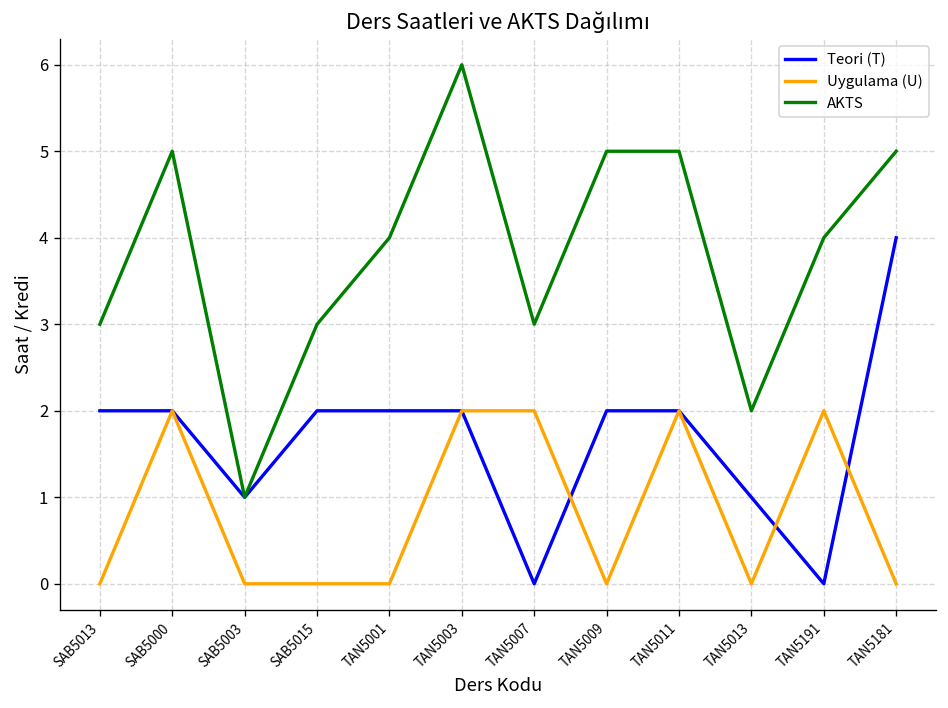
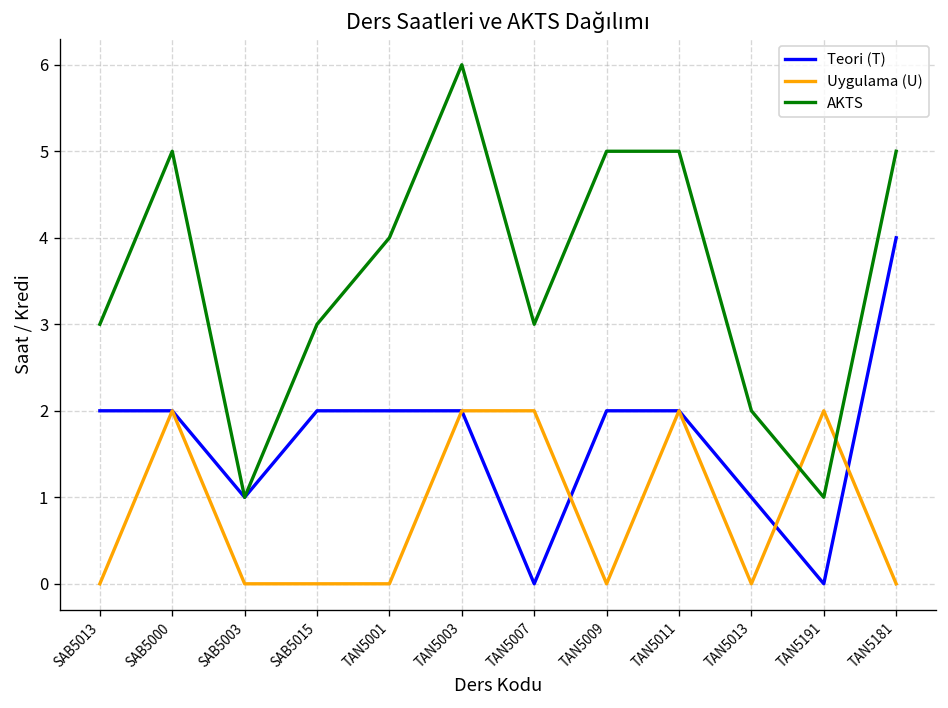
AKTS, TAN5191: 4 -> 1
